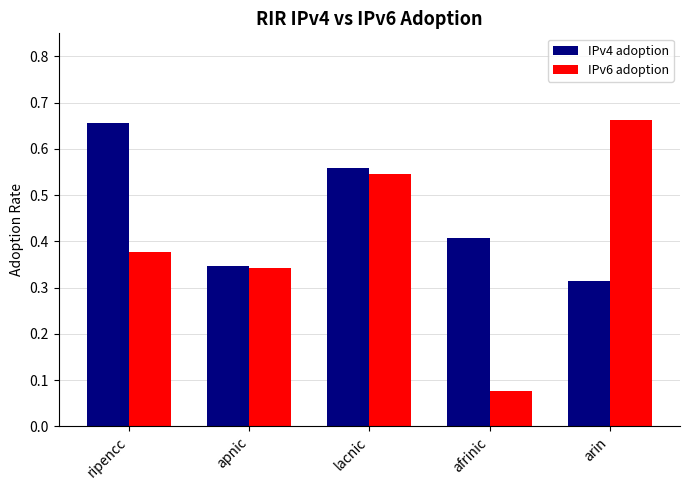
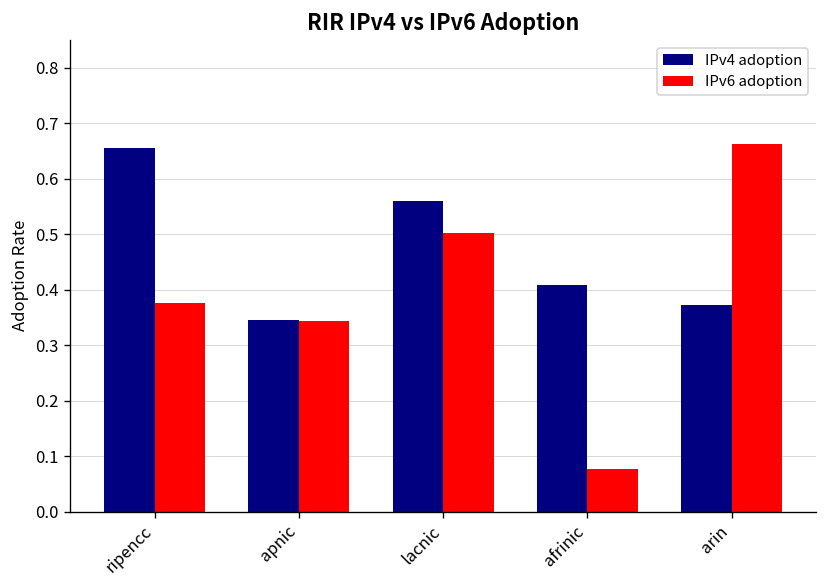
IPv6 adoption, lacnic: 0.55 -> 0.50
IPv4 adoption, arin: 0.31 -> 0.37
